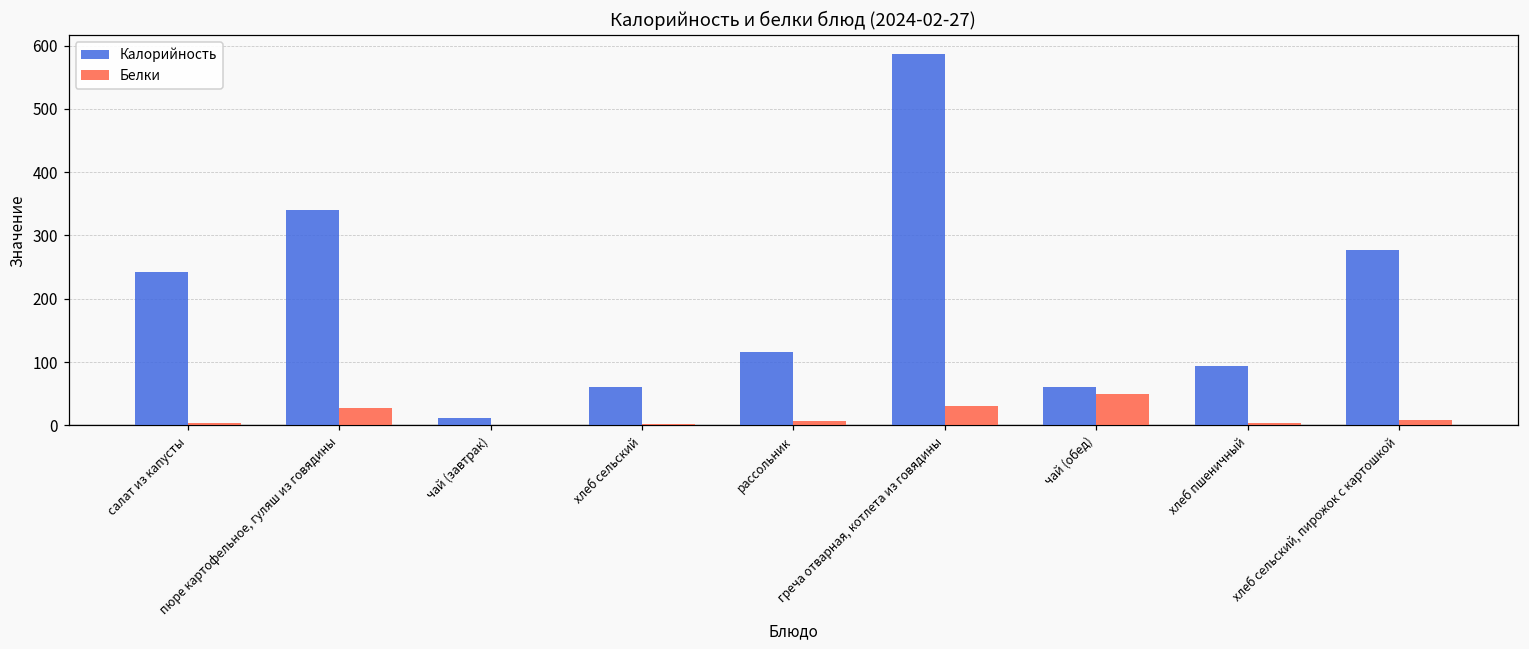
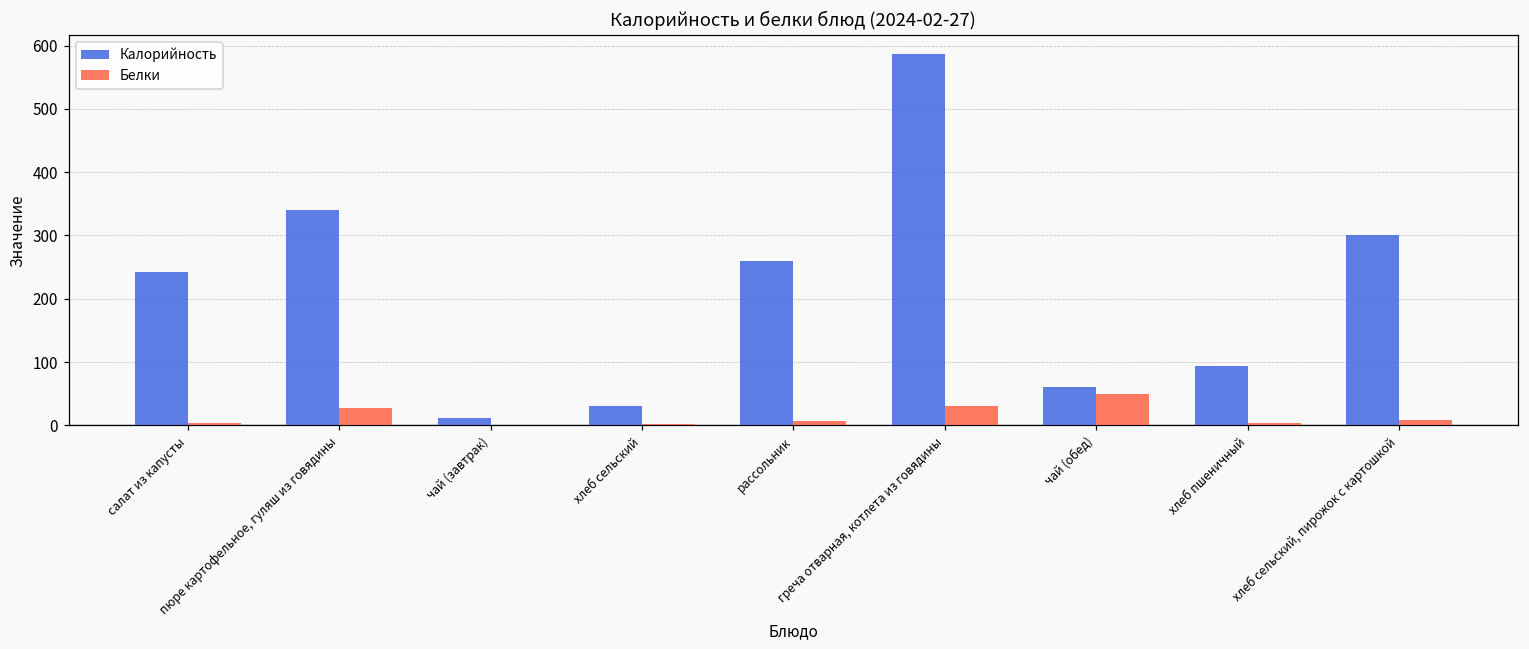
Калорийность, хлеб сельский: 60 -> 30
Калорийность, рассольник: 120 -> 260
Калорийность, хлеб сельский, пирожок с картошкой: 280 -> 300
